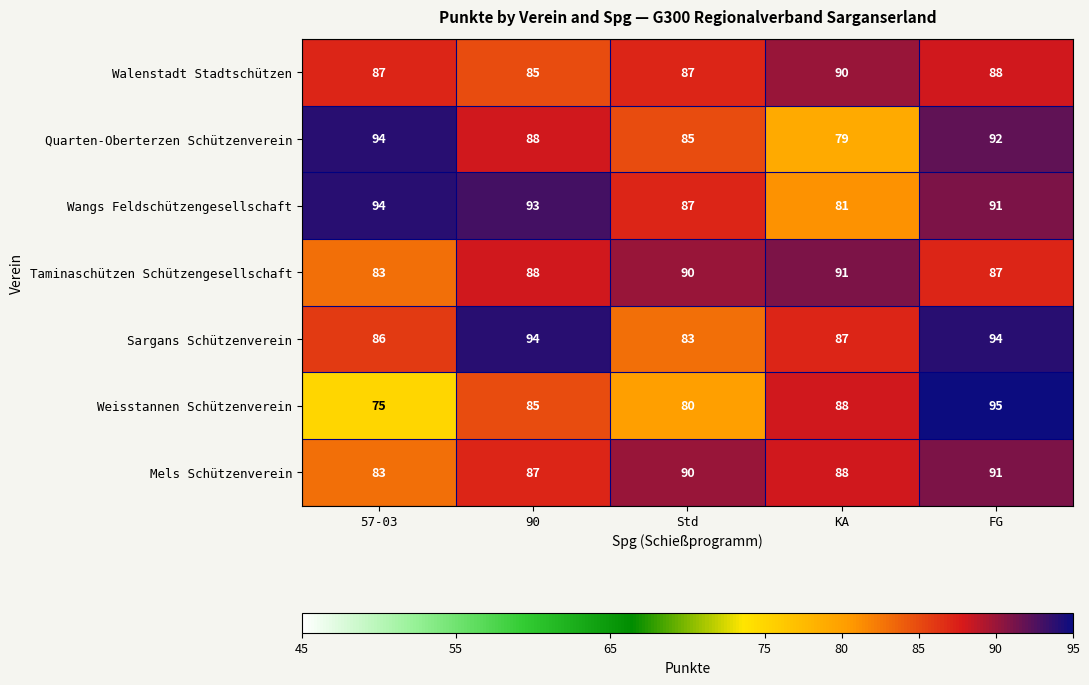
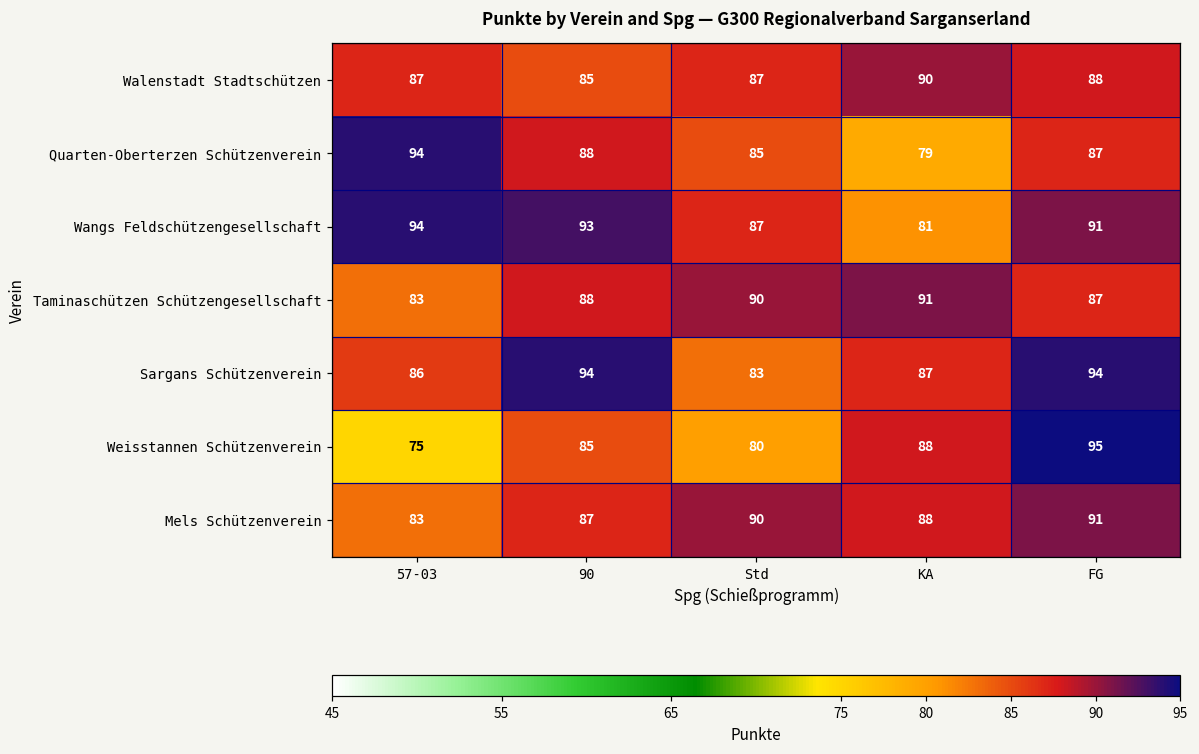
Quarten-Oberterzen Schützenverein, FG: 92 -> 87
